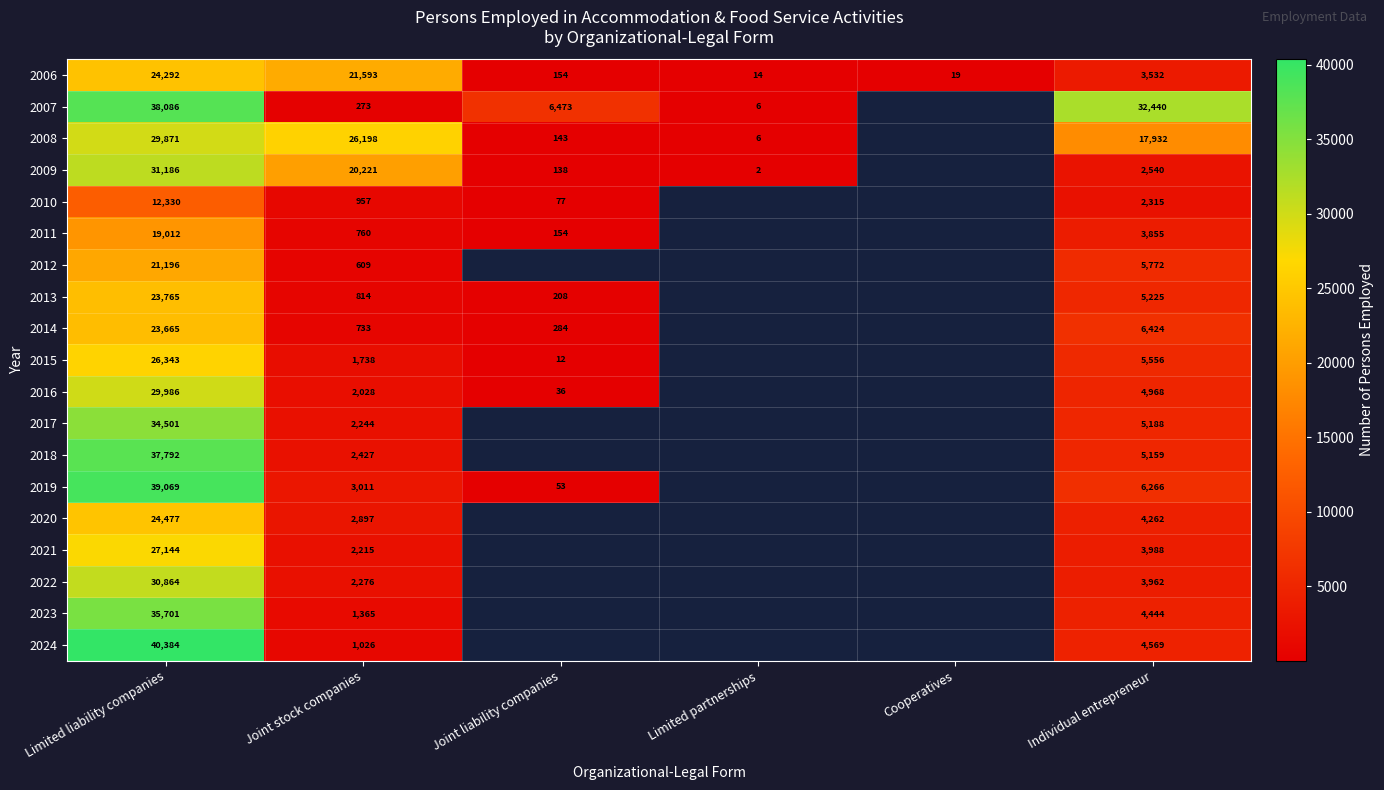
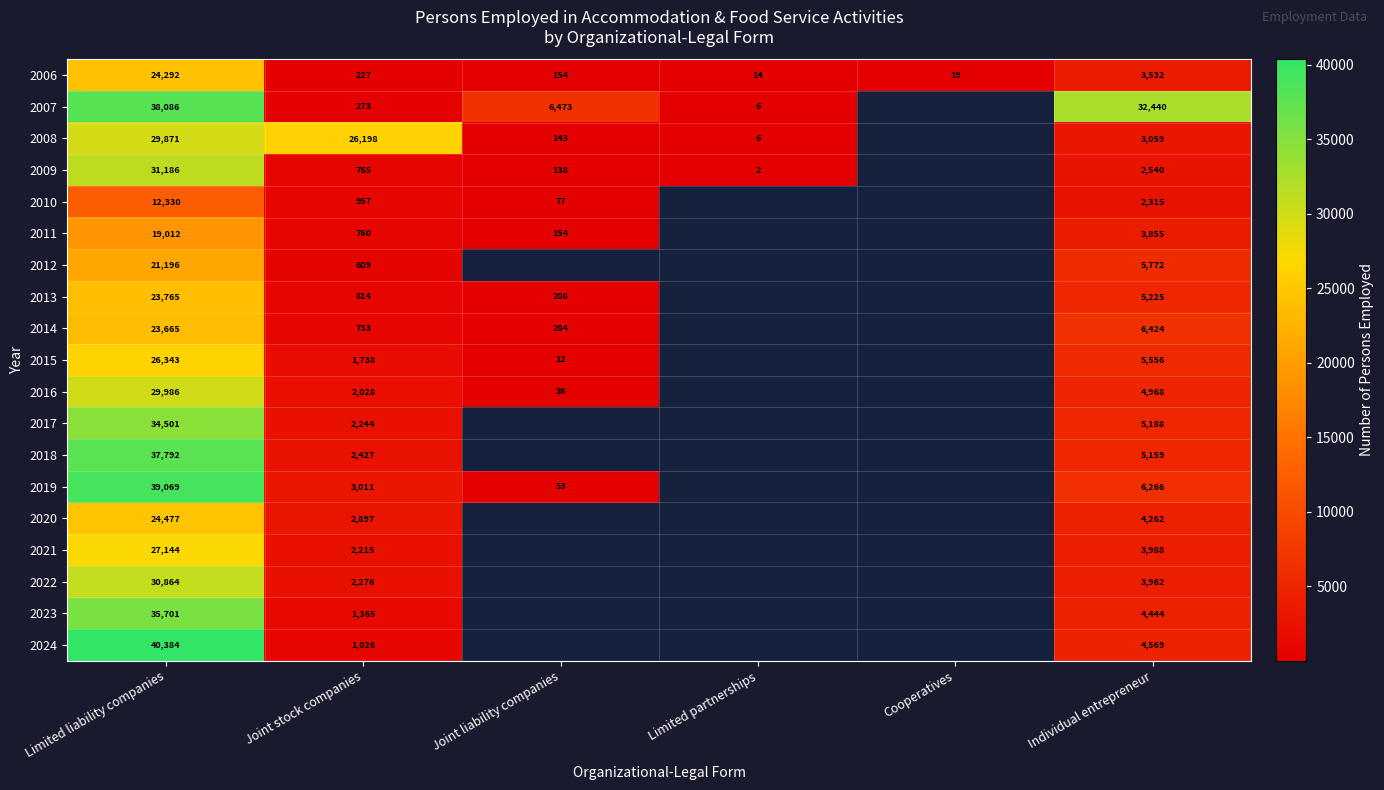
2006, Joint stock companies: 21,593 -> 227
2008, Individual entrepreneur: 17,932 -> 3,059
2009, Joint stock companies: 20,221 -> 765
